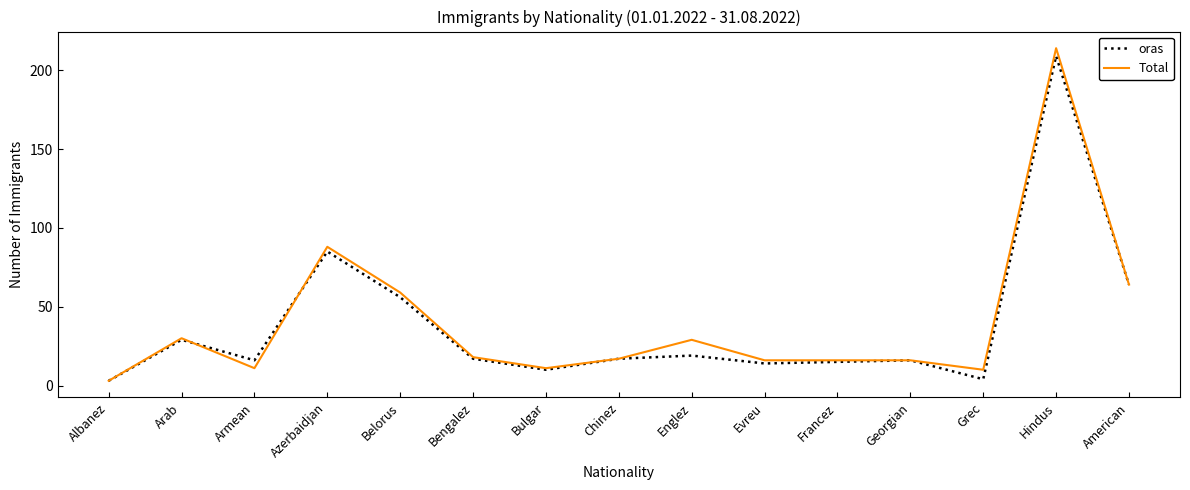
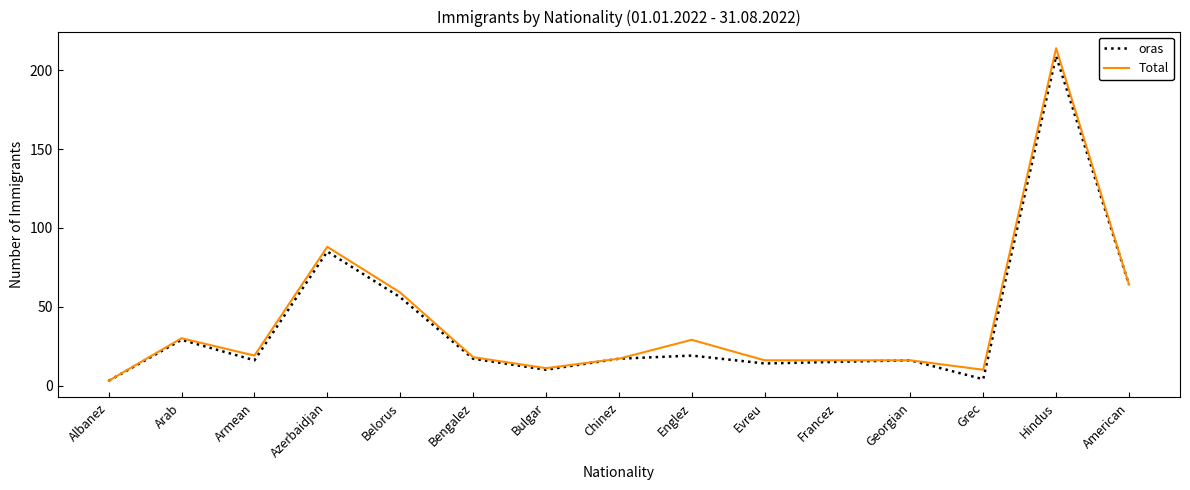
Total, Armean: 11 -> 19
